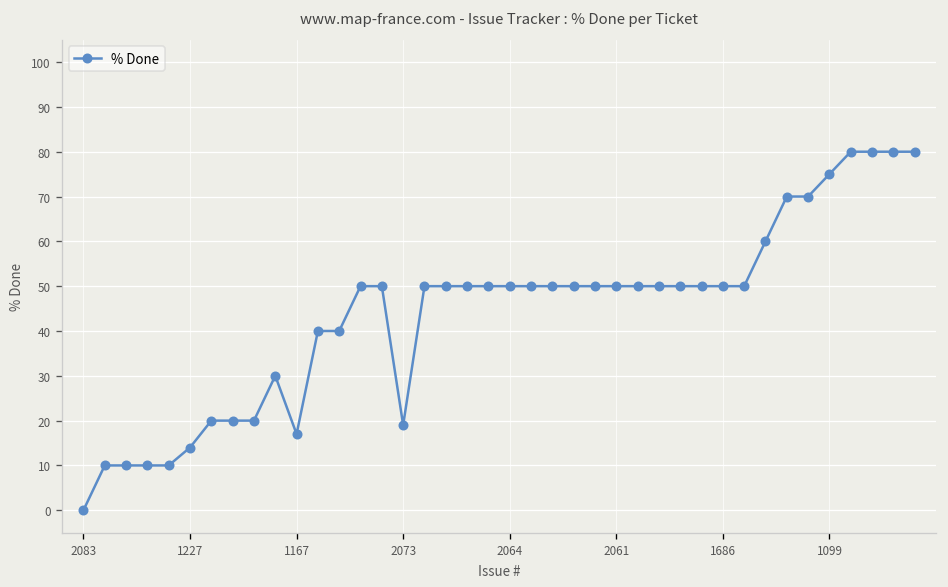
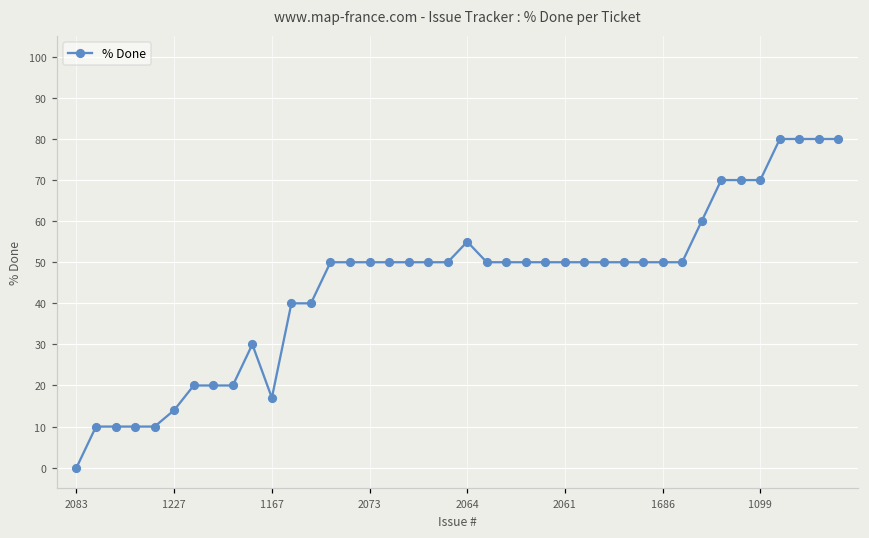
2073: 19 -> 50
2064: 50 -> 55
1099: 75 -> 70
